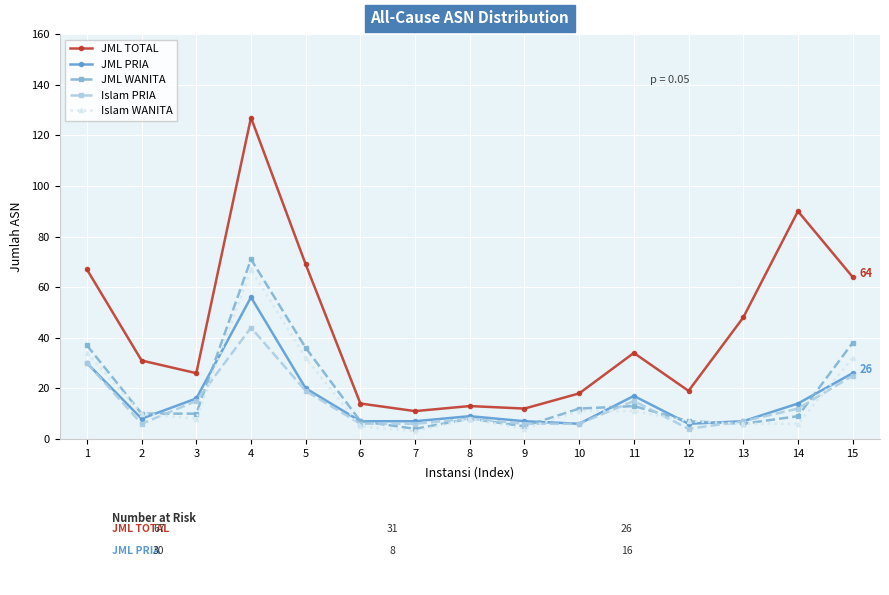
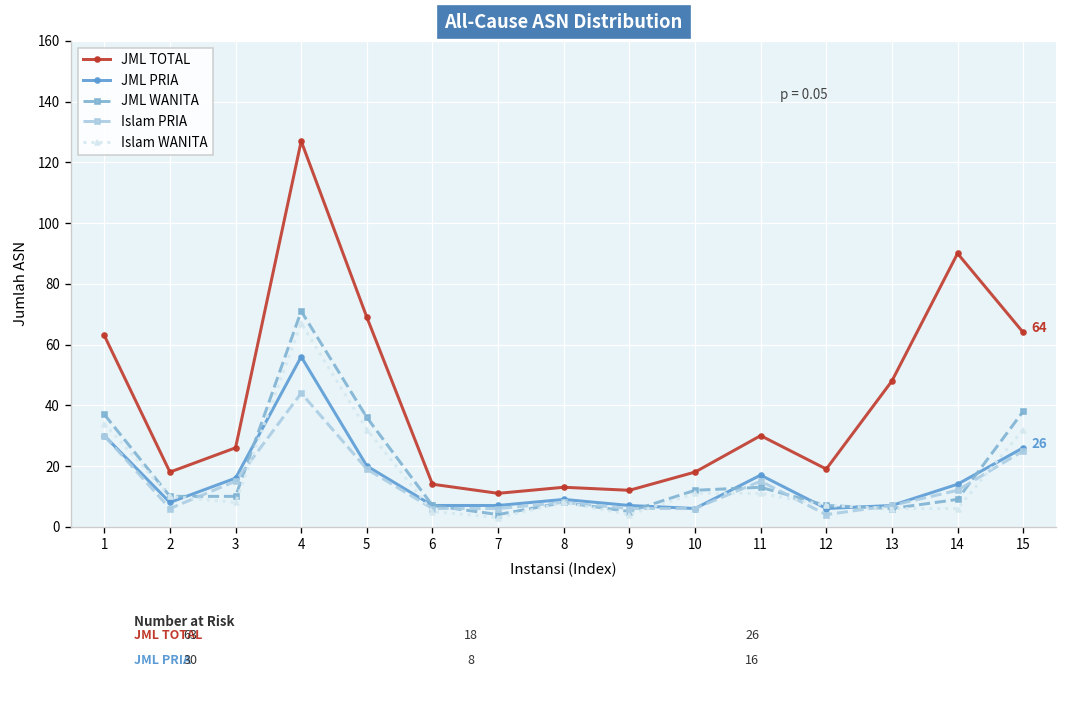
JML TOTAL, 1: 67 -> 63
JML TOTAL, 2: 31 -> 18
JML TOTAL, 11: 34 -> 30
